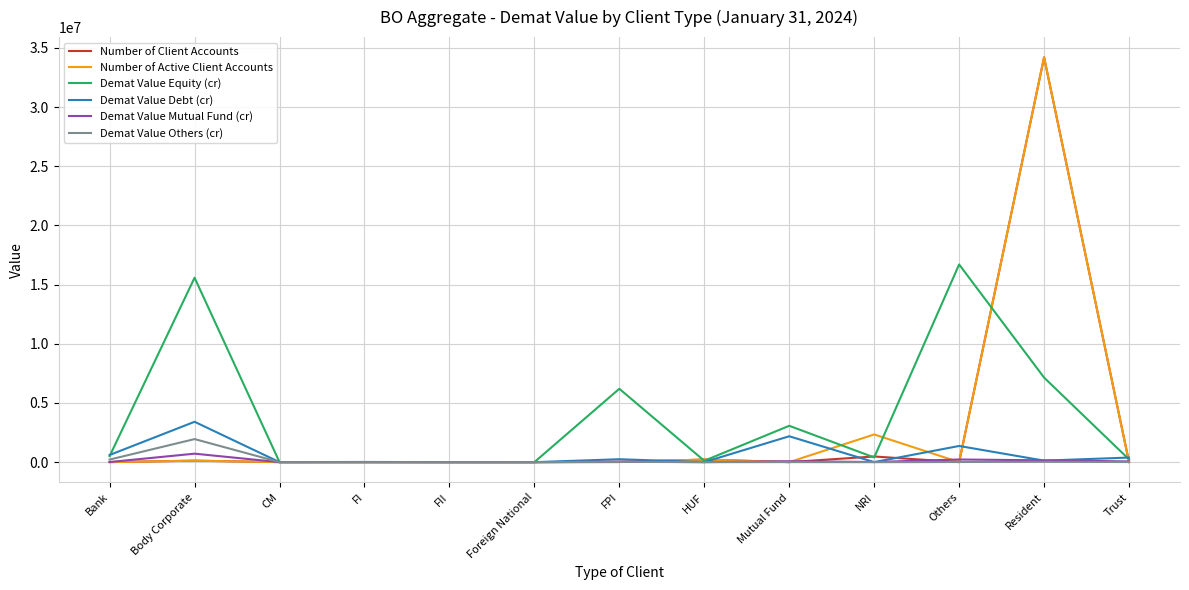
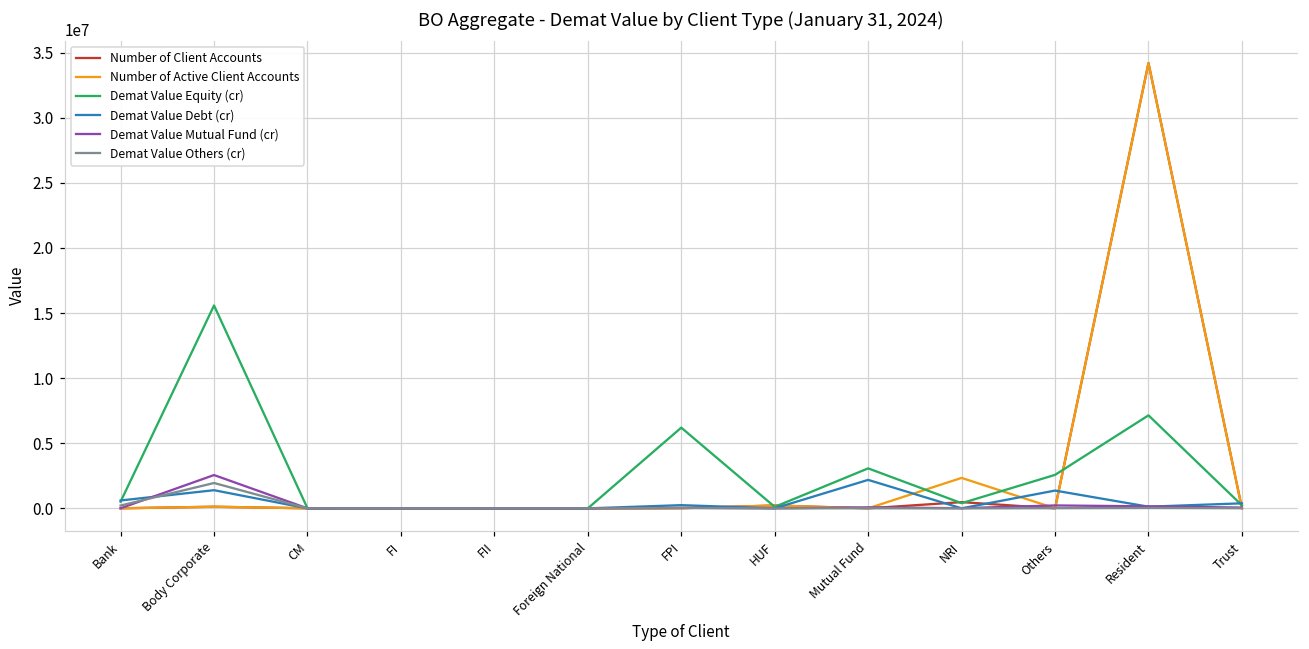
Demat Value Debt (cr), Body Corporate: 3400000 -> 1400000
Demat Value Mutual Fund (cr), Body Corporate: 700000 -> 2600000
Demat Value Equity (cr), Others: 16700000 -> 2600000
